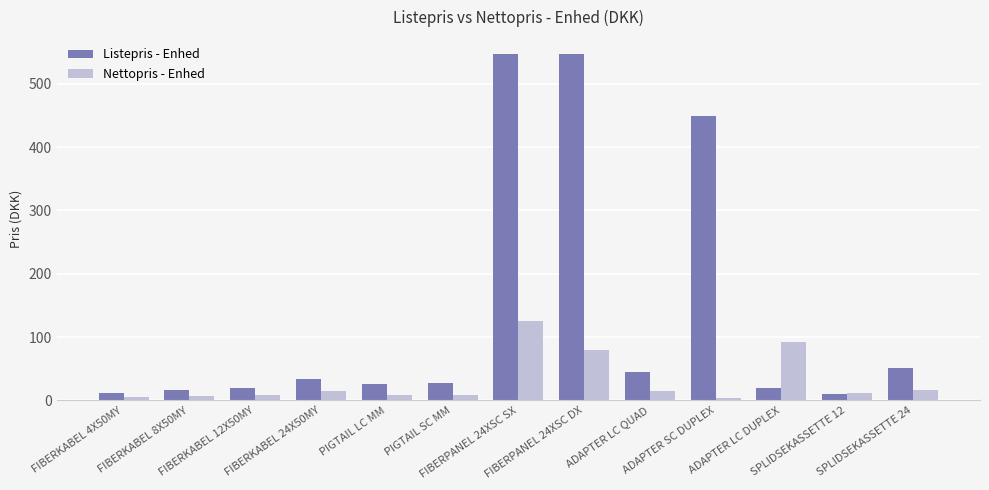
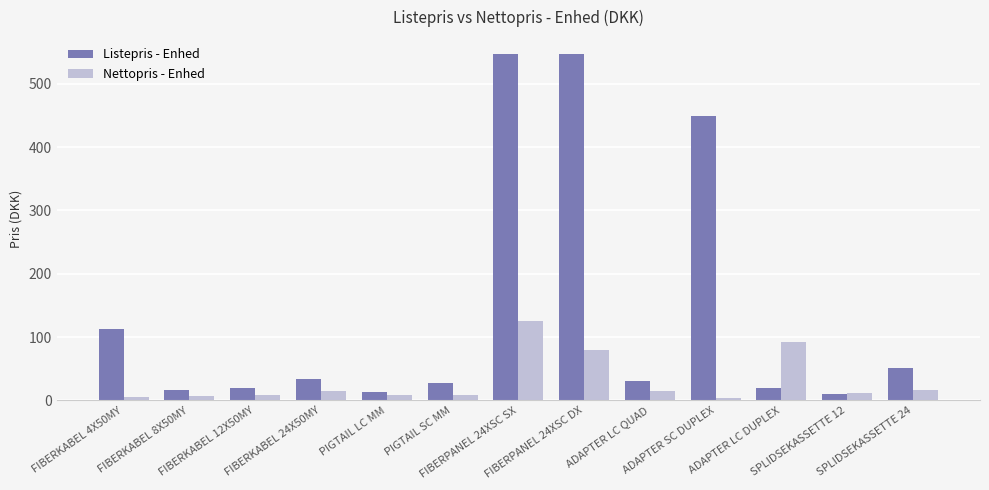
Listepris - Enhed, FIBERKABEL 4X50MY: 10 -> 110
Listepris - Enhed, PIGTAIL LC MM: 30 -> 10
Listepris - Enhed, ADAPTER LC QUAD: 40 -> 30
